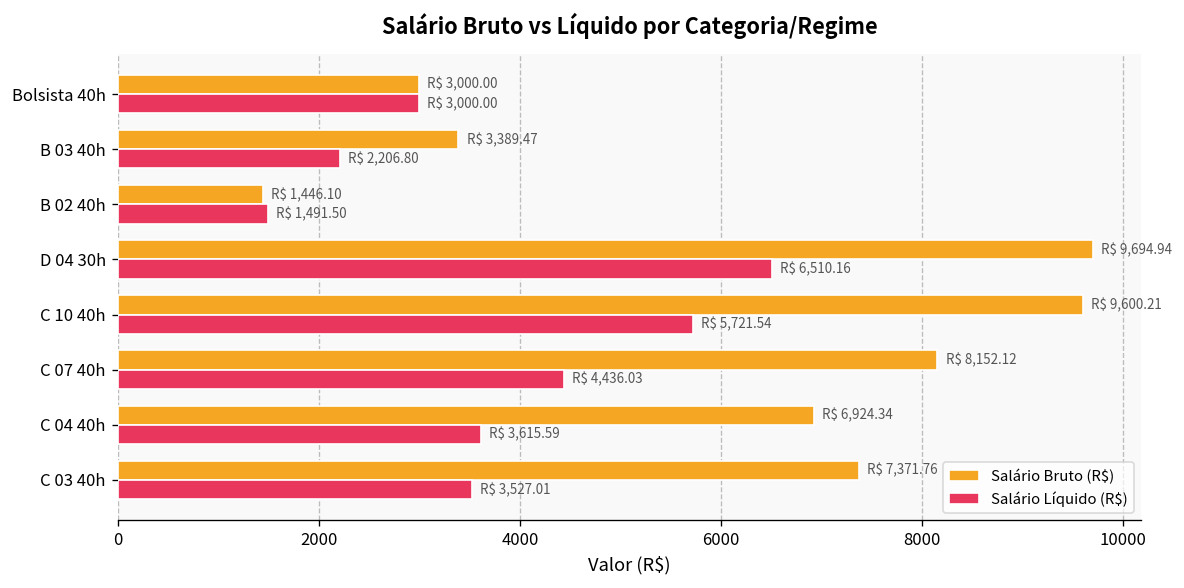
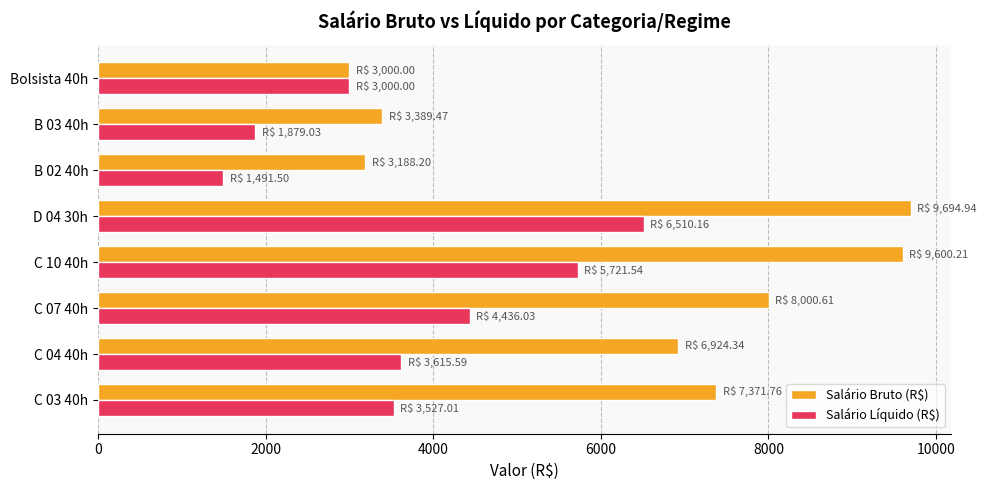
Salário Líquido (R$), B 03 40h: 2,206.80 -> 1,879.03
Salário Bruto (R$), B 02 40h: 1,446.10 -> 3,188.20
Salário Bruto (R$), C 07 40h: 8,152.12 -> 8,000.61
